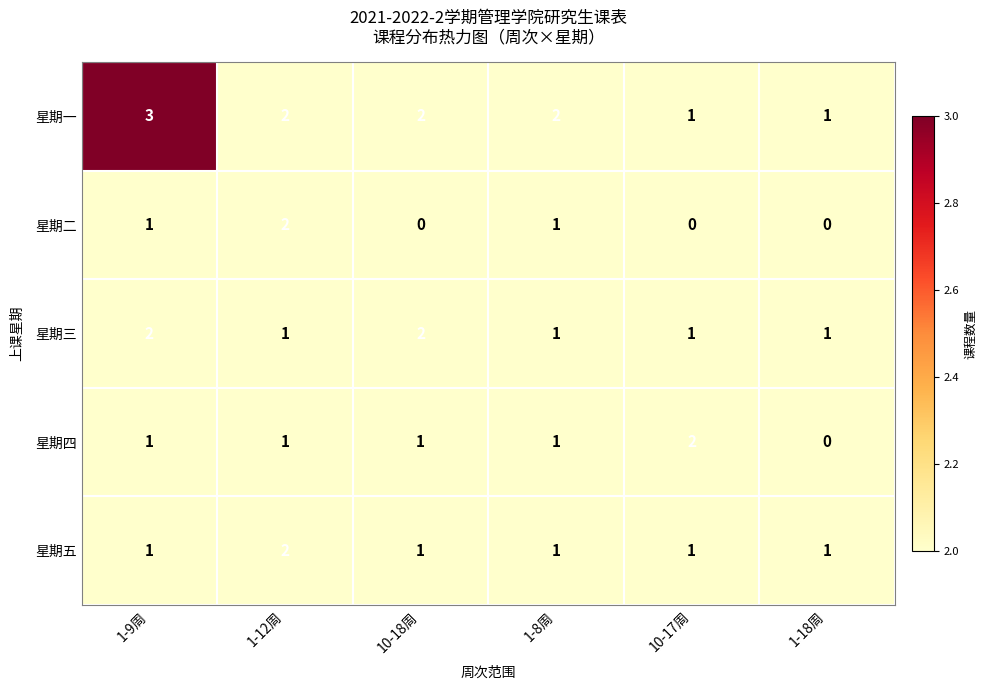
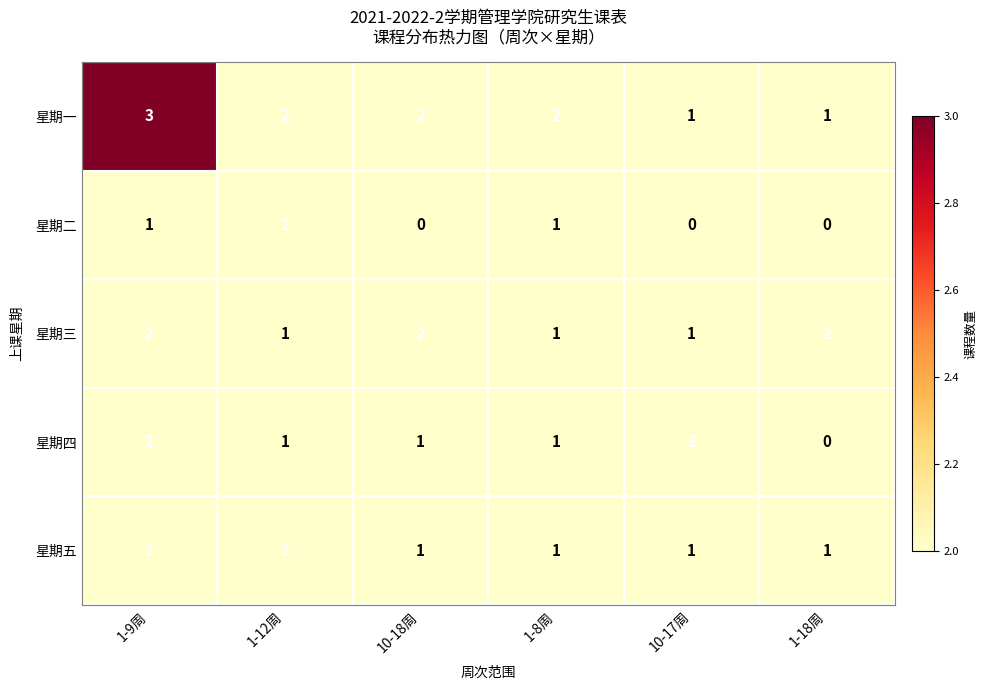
星期三, 1-18周: 1 -> 2
星期四, 1-9周: 1 -> 2
星期五, 1-9周: 1 -> 2
